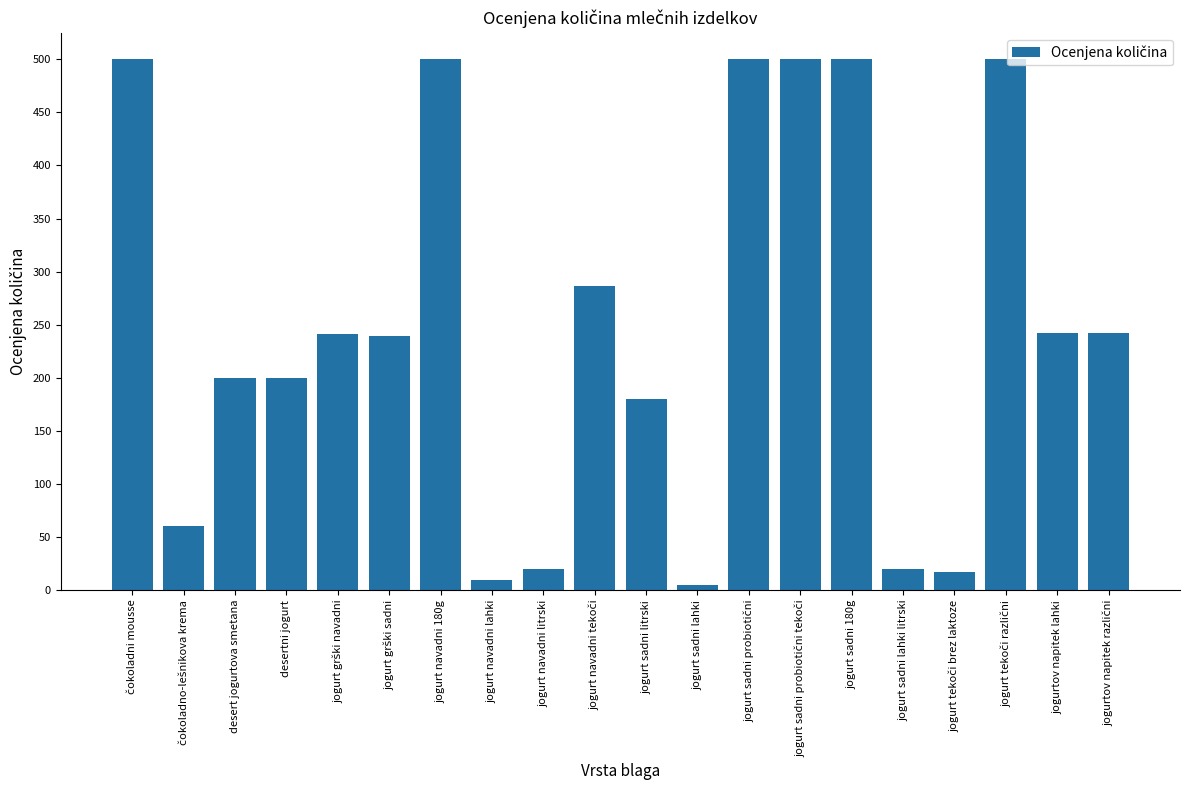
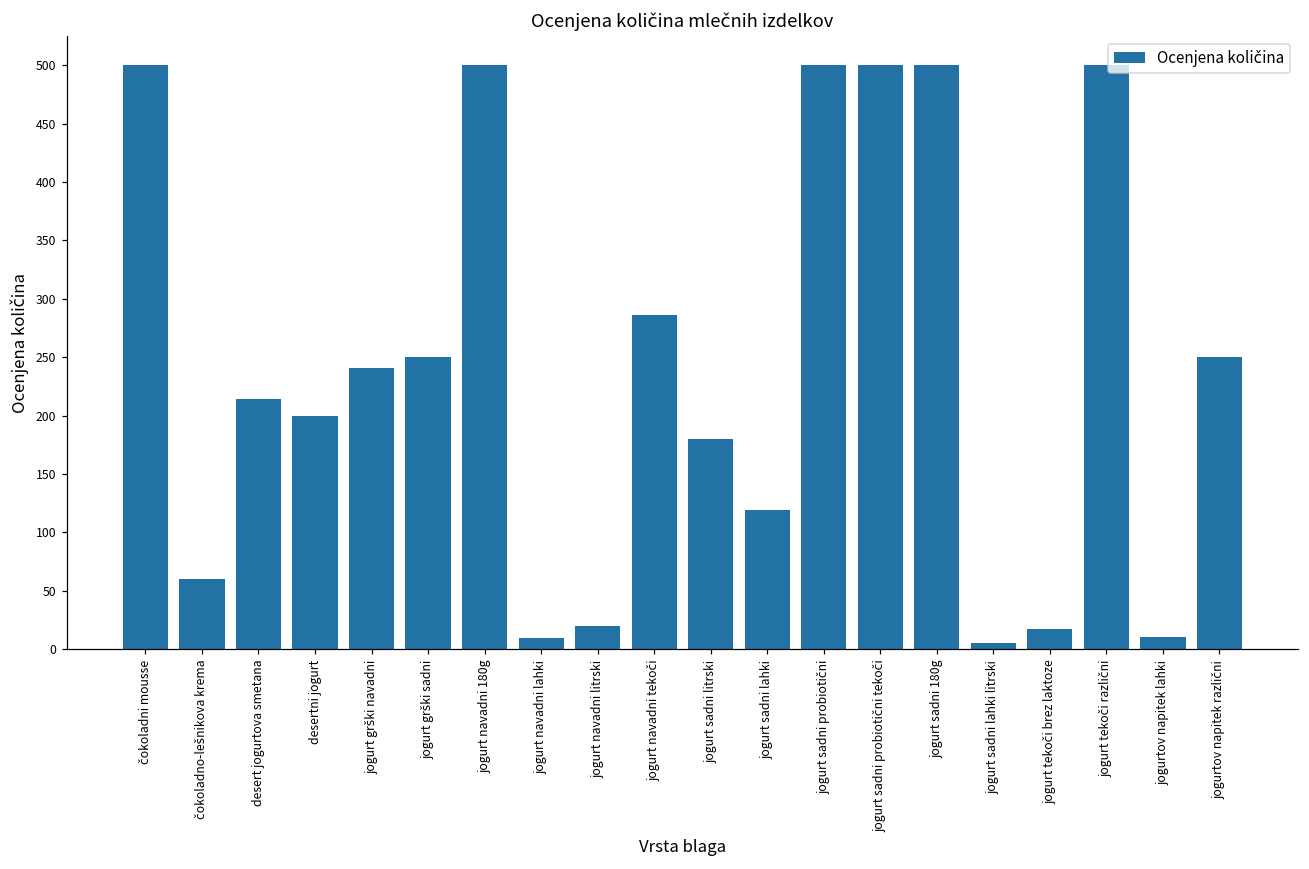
desert jogurtova smetana: 200 -> 214
jogurt grški sadni: 239 -> 250
jogurt sadni lahki: 5 -> 119
jogurt sadni lahki litrski: 20 -> 5
jogurtov napitek lahki: 242 -> 10
jogurtov napitek različni: 242 -> 250
